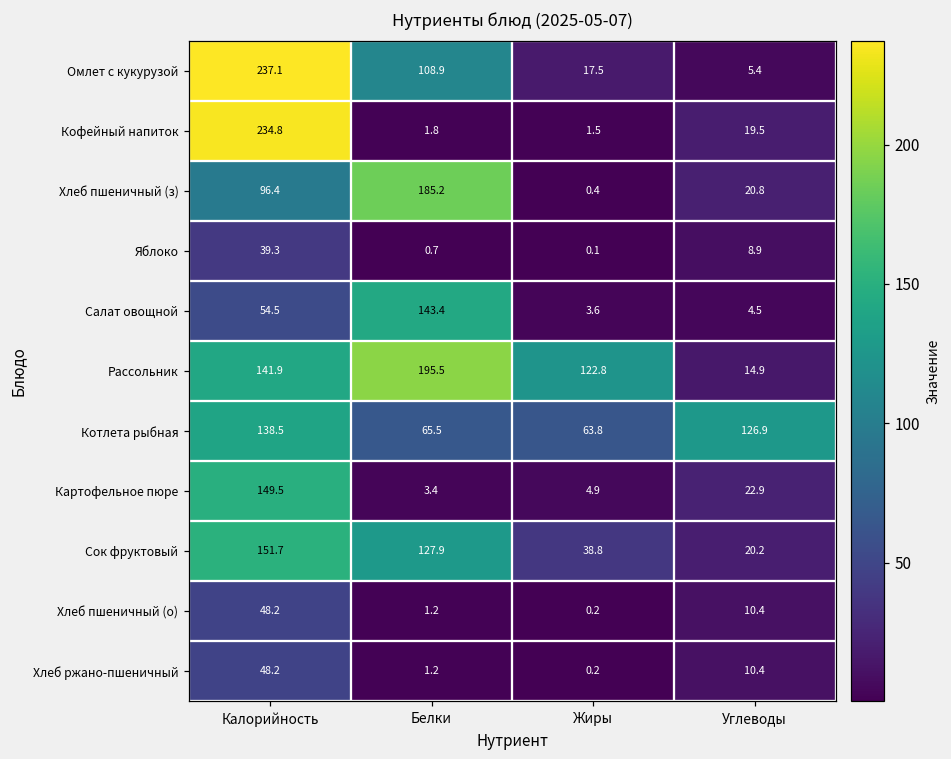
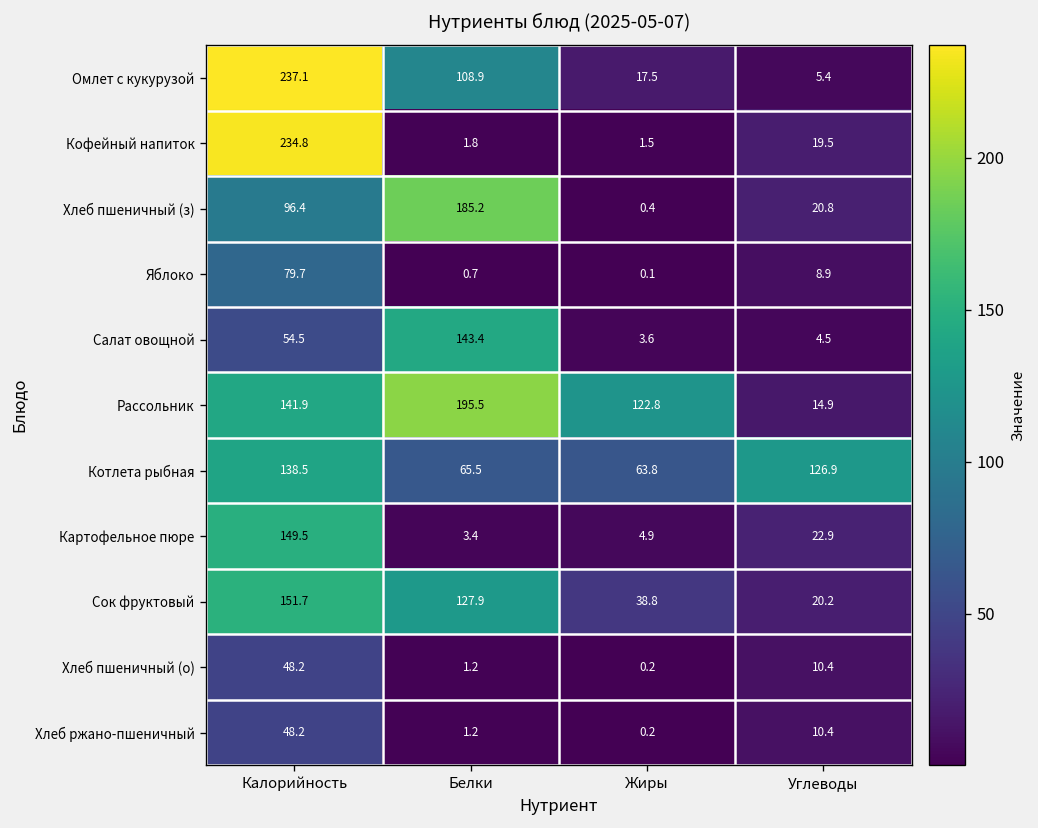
Яблоко, Калорийность: 39.3 -> 79.7
